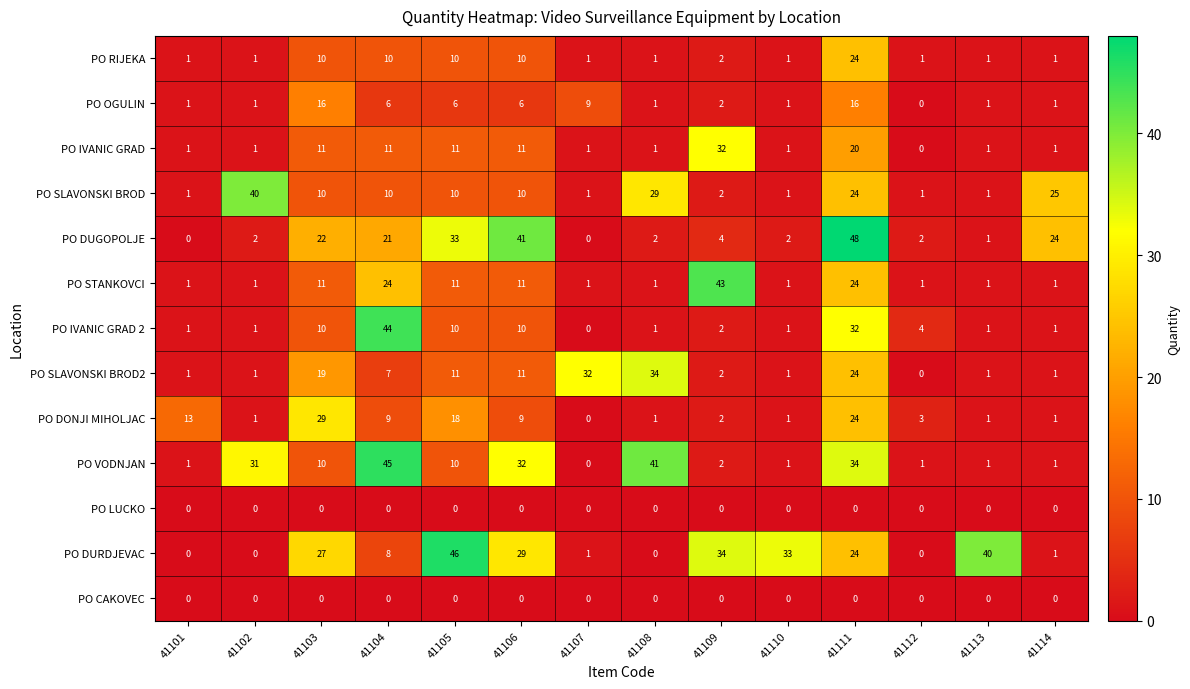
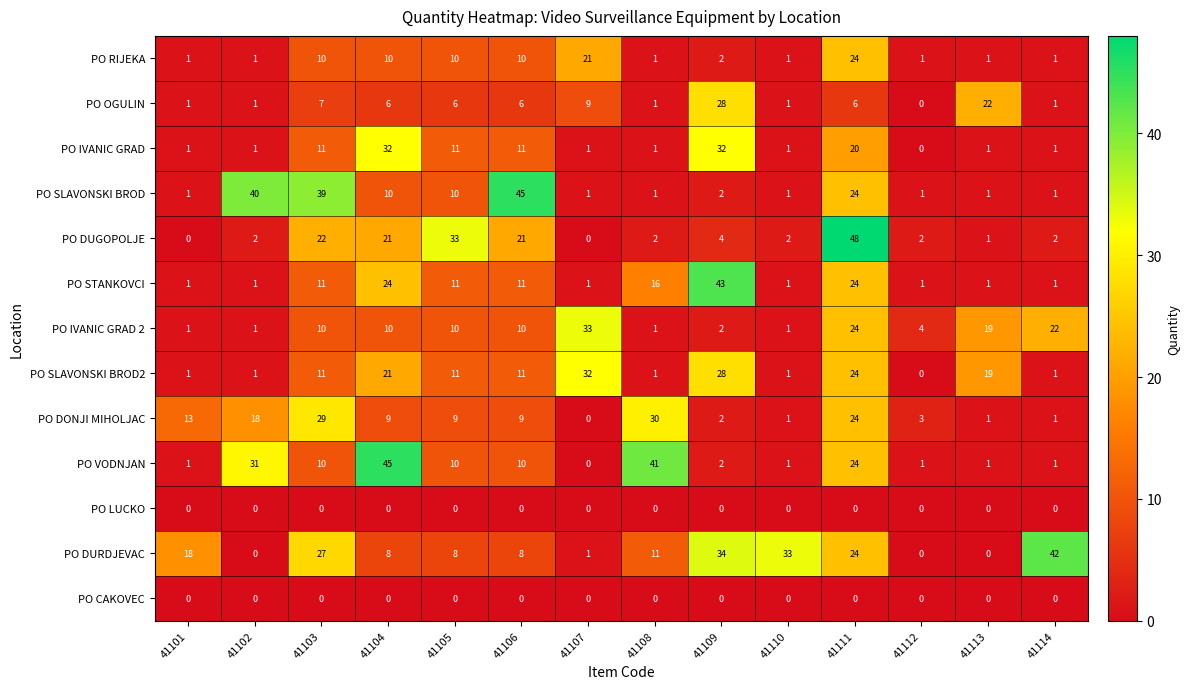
PO RIJEKA, 41107: 1 -> 21
PO OGULIN, 41103: 16 -> 7
PO OGULIN, 41109: 2 -> 28
PO OGULIN, 41111: 16 -> 6
PO OGULIN, 41113: 1 -> 22
PO IVANIC GRAD, 41104: 11 -> 32
PO SLAVONSKI BROD, 41103: 10 -> 39
PO SLAVONSKI BROD, 41106: 10 -> 45
PO SLAVONSKI BROD, 41108: 29 -> 1
PO SLAVONSKI BROD, 41114: 25 -> 1
PO DUGOPOLJE, 41106: 41 -> 21
PO DUGOPOLJE, 41114: 24 -> 2
PO STANKOVCI, 41108: 1 -> 16
PO IVANIC GRAD 2, 41104: 44 -> 10
PO IVANIC GRAD 2, 41107: 0 -> 33
PO IVANIC GRAD 2, 41111: 32 -> 24
PO IVANIC GRAD 2, 41113: 1 -> 19
PO IVANIC GRAD 2, 41114: 1 -> 22
PO SLAVONSKI BROD2, 41103: 19 -> 11
PO SLAVONSKI BROD2, 41104: 7 -> 21
PO SLAVONSKI BROD2, 41108: 34 -> 1
PO SLAVONSKI BROD2, 41109: 2 -> 28
PO SLAVONSKI BROD2, 41113: 1 -> 19
PO DONJI MIHOLJAC, 41102: 1 -> 18
PO DONJI MIHOLJAC, 41105: 18 -> 9
PO DONJI MIHOLJAC, 41108: 1 -> 30
PO VODNJAN, 41106: 32 -> 10
PO VODNJAN, 41111: 34 -> 24
PO DURDJEVAC, 41101: 0 -> 18
PO DURDJEVAC, 41105: 46 -> 8
PO DURDJEVAC, 41106: 29 -> 8
PO DURDJEVAC, 41108: 0 -> 11
PO DURDJEVAC, 41113: 40 -> 0
PO DURDJEVAC, 41114: 1 -> 42
